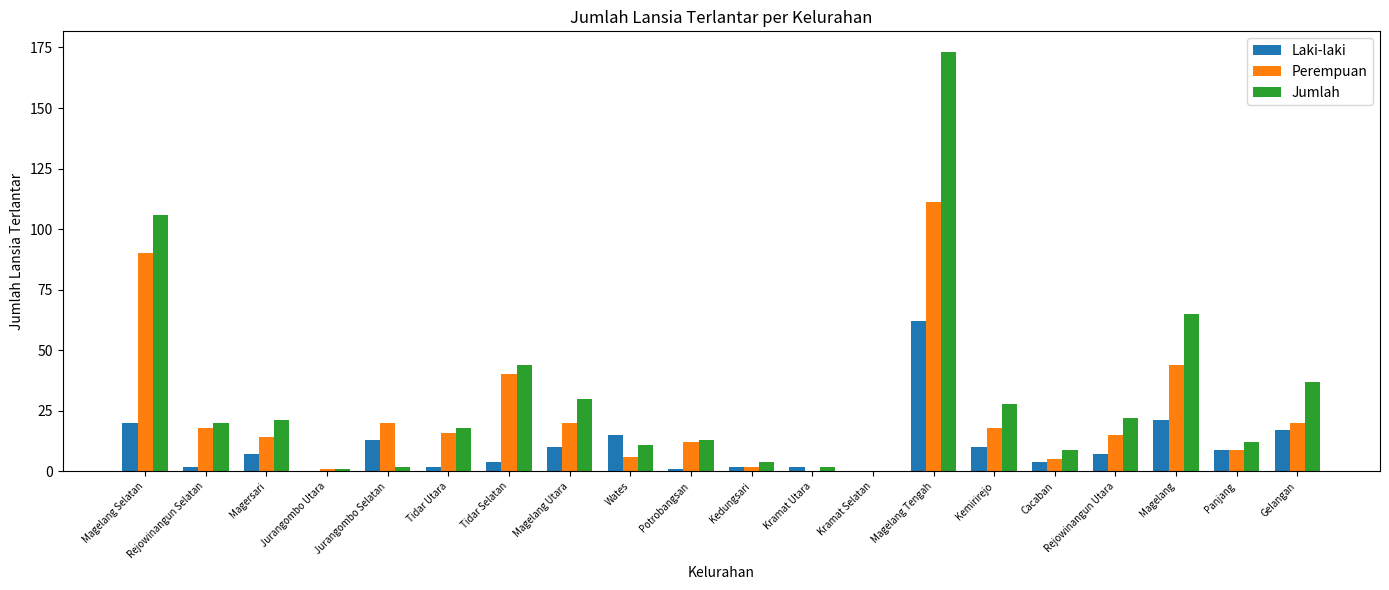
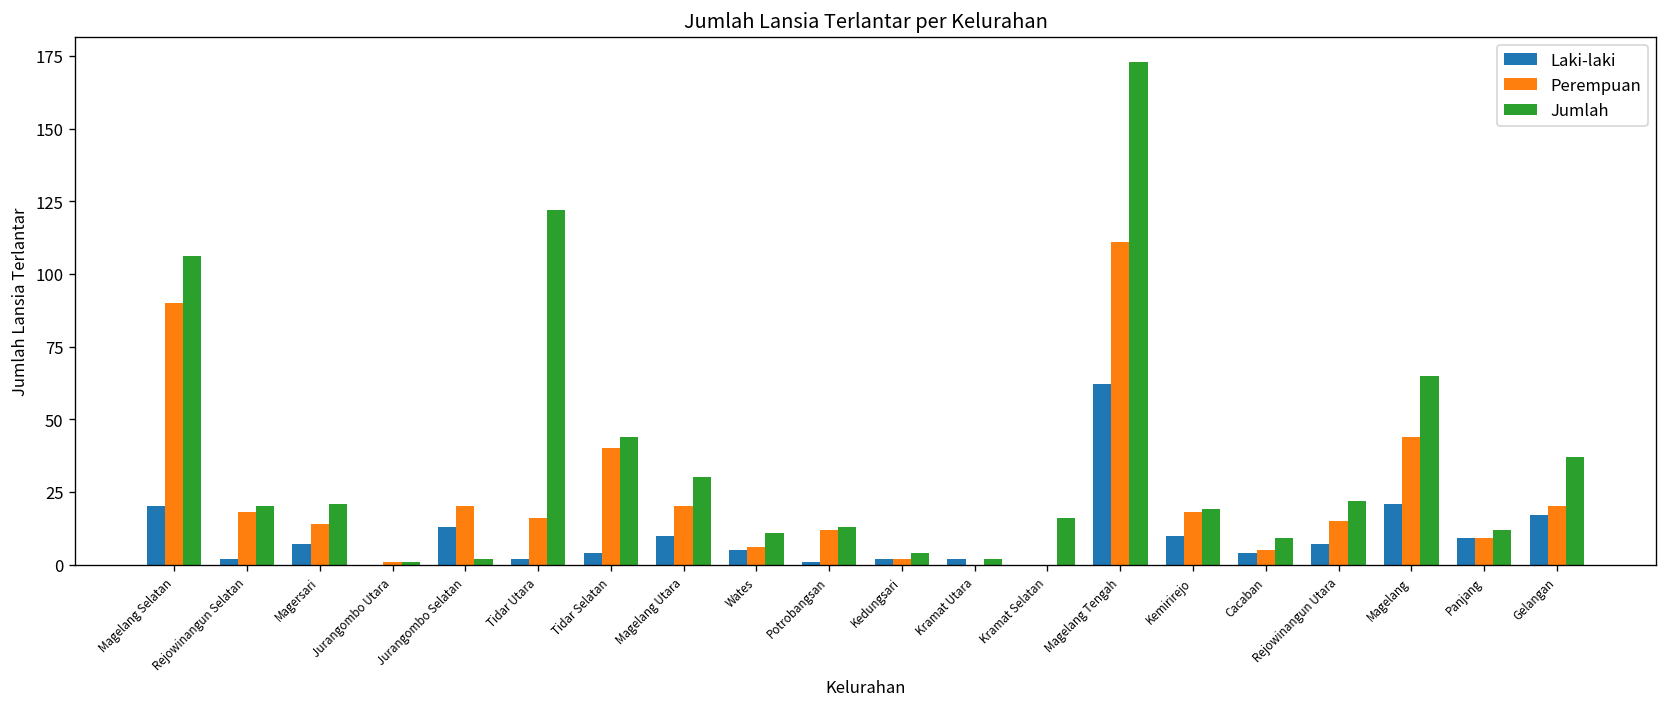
Jumlah, Tidar Utara: 18 -> 122
Laki-laki, Wates: 15 -> 5
Jumlah, Kramat Selatan: 0 -> 16
Jumlah, Kemirirejo: 28 -> 19
